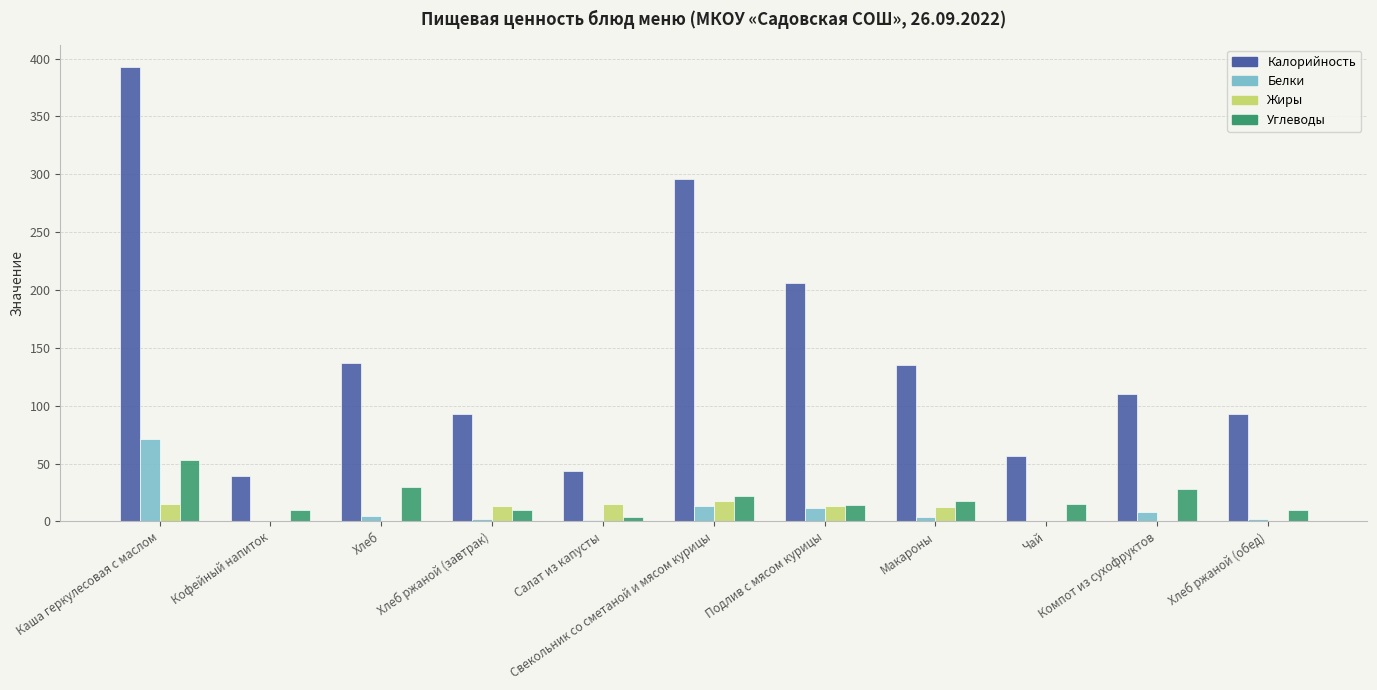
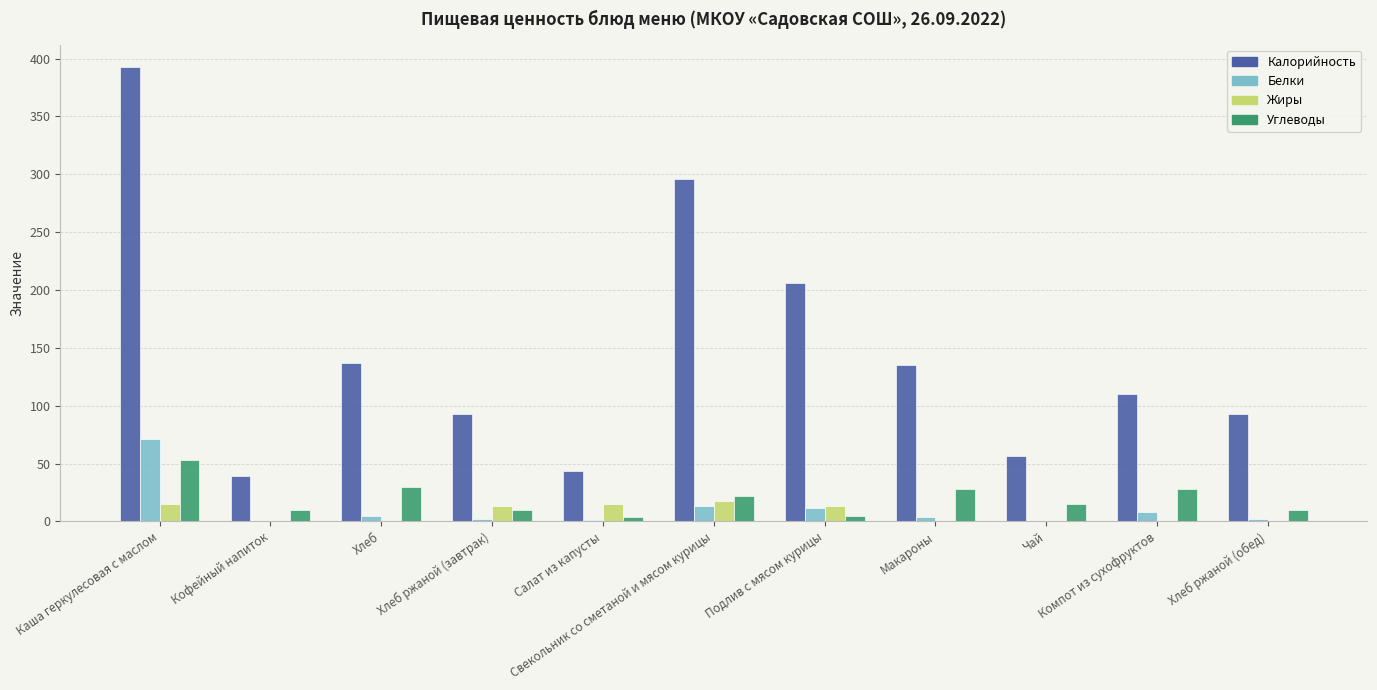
Углеводы, Подлив с мясом курицы: 14 -> 5
Жиры, Макароны: 13 -> 1
Углеводы, Макароны: 18 -> 28
